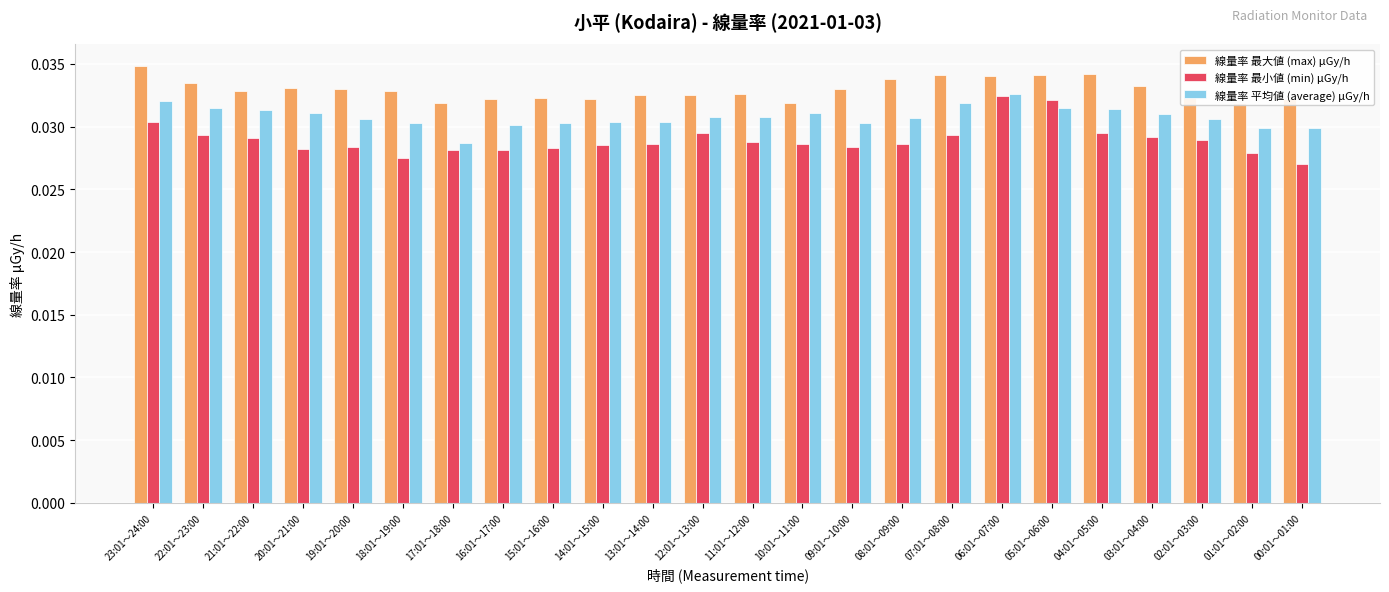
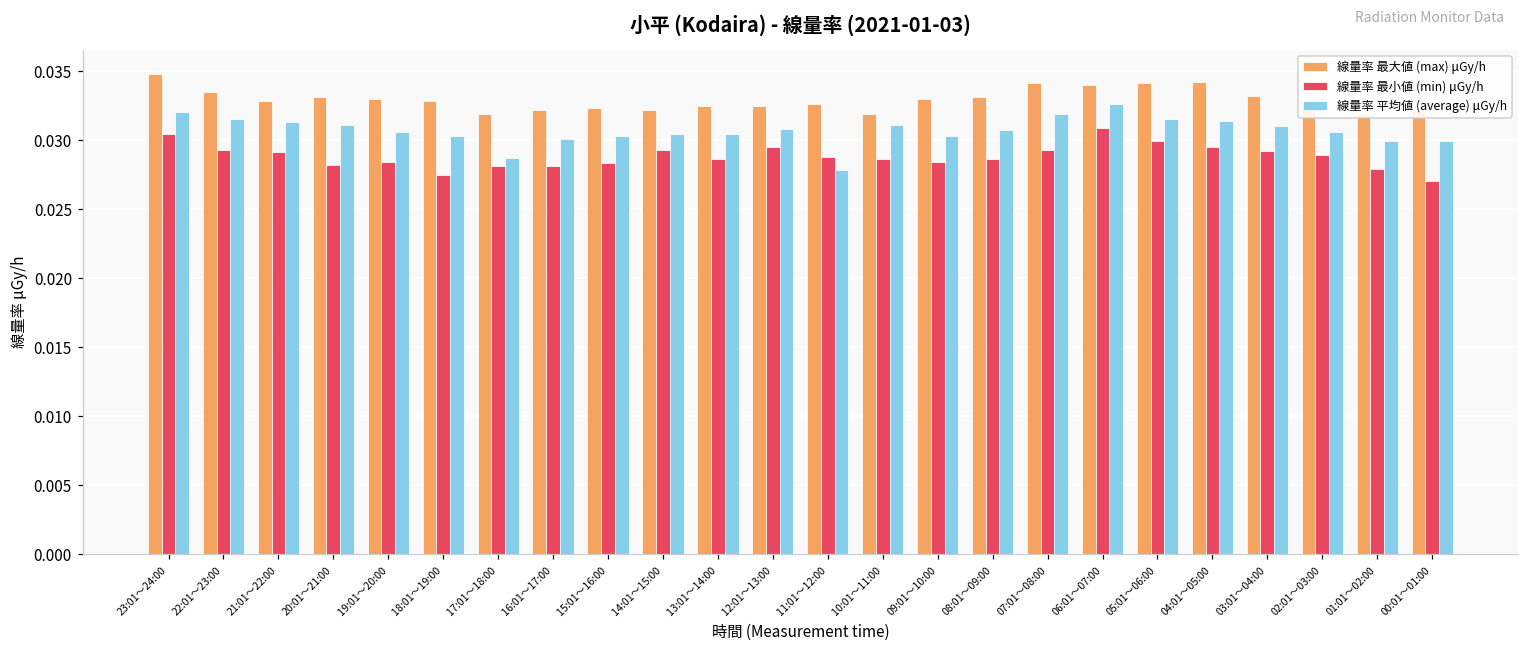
線量率 最小値 (min) μGy/h, 14:01～15:00: 0.0285 -> 0.0293
線量率 平均値 (average) μGy/h, 11:01～12:00: 0.0308 -> 0.0278
線量率 最大値 (max) μGy/h, 08:01～09:00: 0.0338 -> 0.0331
線量率 最小値 (min) μGy/h, 06:01～07:00: 0.0324 -> 0.0309
線量率 最小値 (min) μGy/h, 05:01～06:00: 0.0321 -> 0.0299
